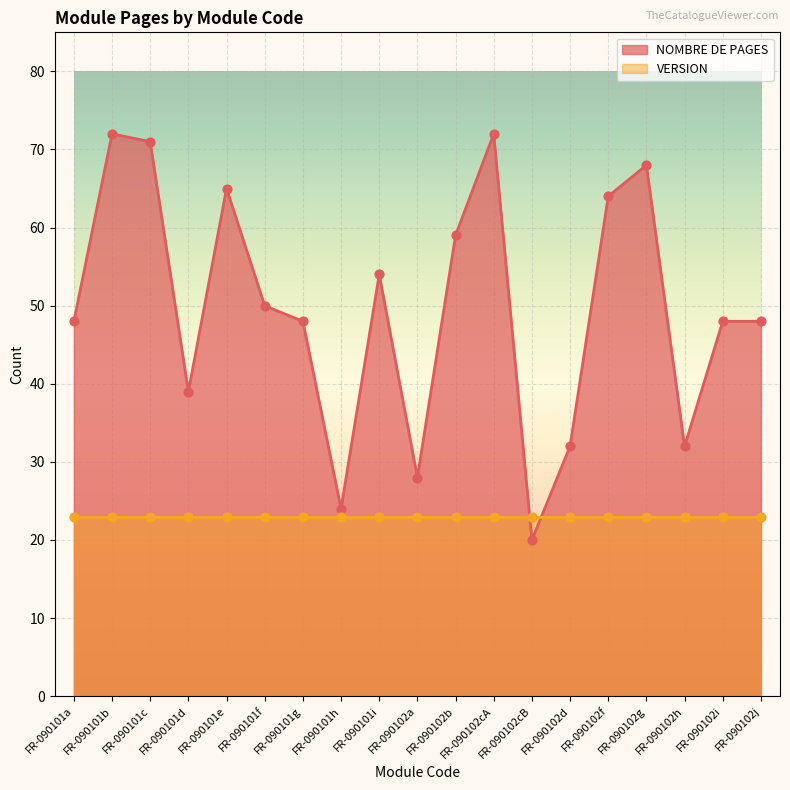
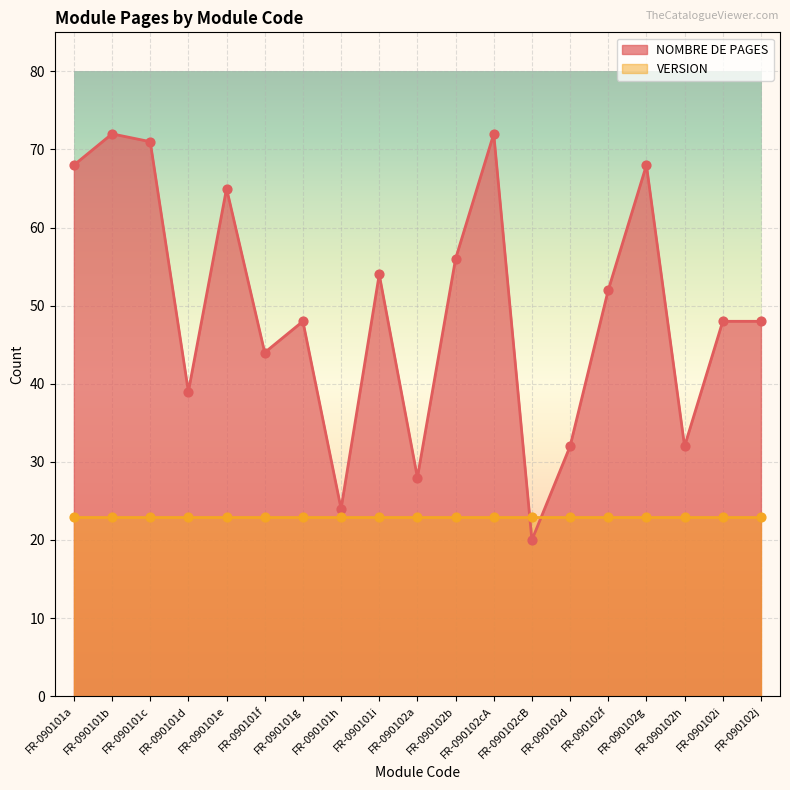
NOMBRE DE PAGES, FR-090101a: 48 -> 68
NOMBRE DE PAGES, FR-090101f: 50 -> 44
NOMBRE DE PAGES, FR-090102b: 59 -> 56
NOMBRE DE PAGES, FR-090102f: 64 -> 52
